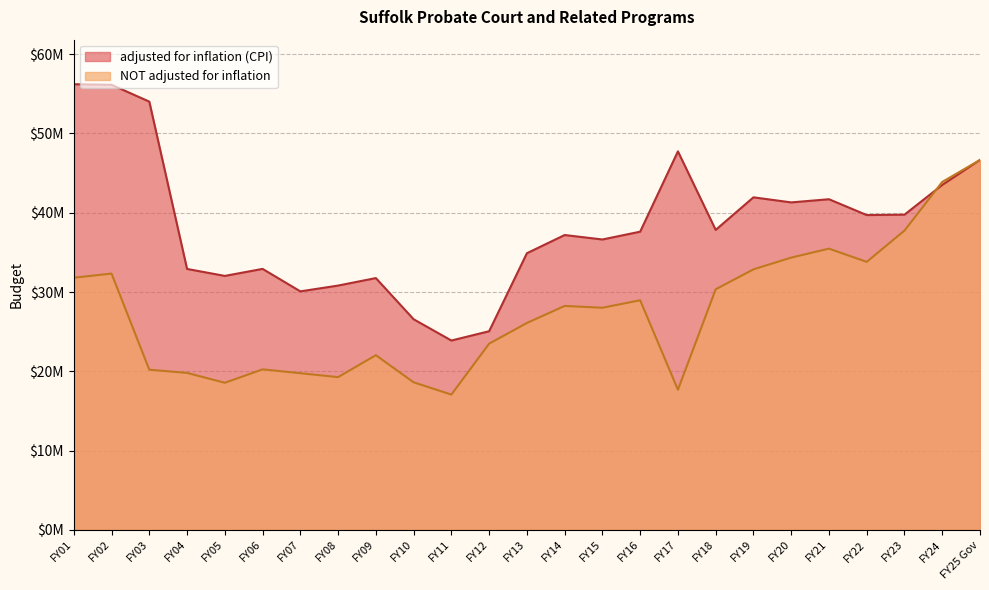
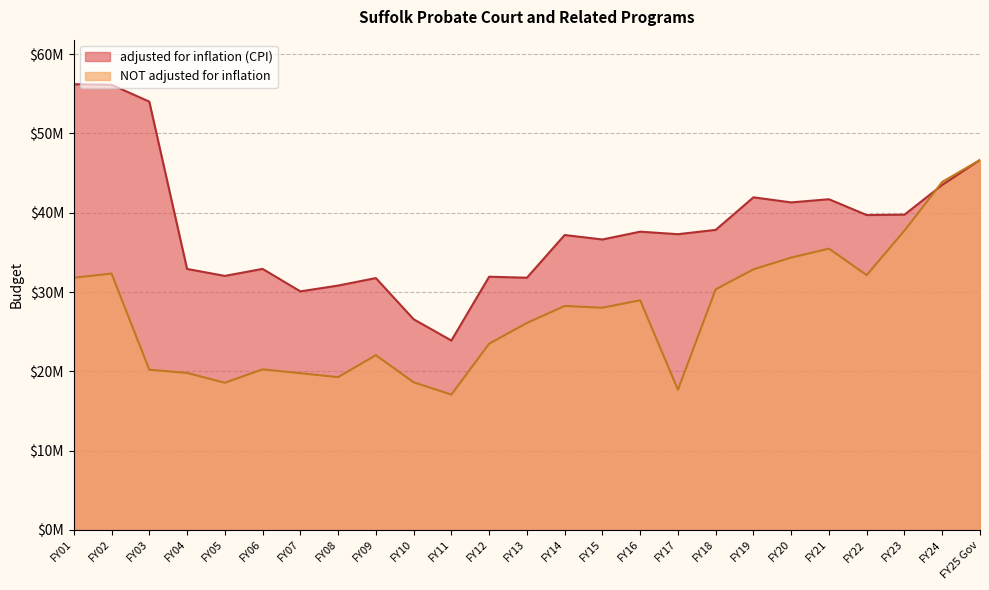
adjusted for inflation (CPI), FY12: $25000000 -> $32000000
adjusted for inflation (CPI), FY13: $35000000 -> $32000000
adjusted for inflation (CPI), FY17: $48000000 -> $37000000
NOT adjusted for inflation, FY22: $34000000 -> $32000000
